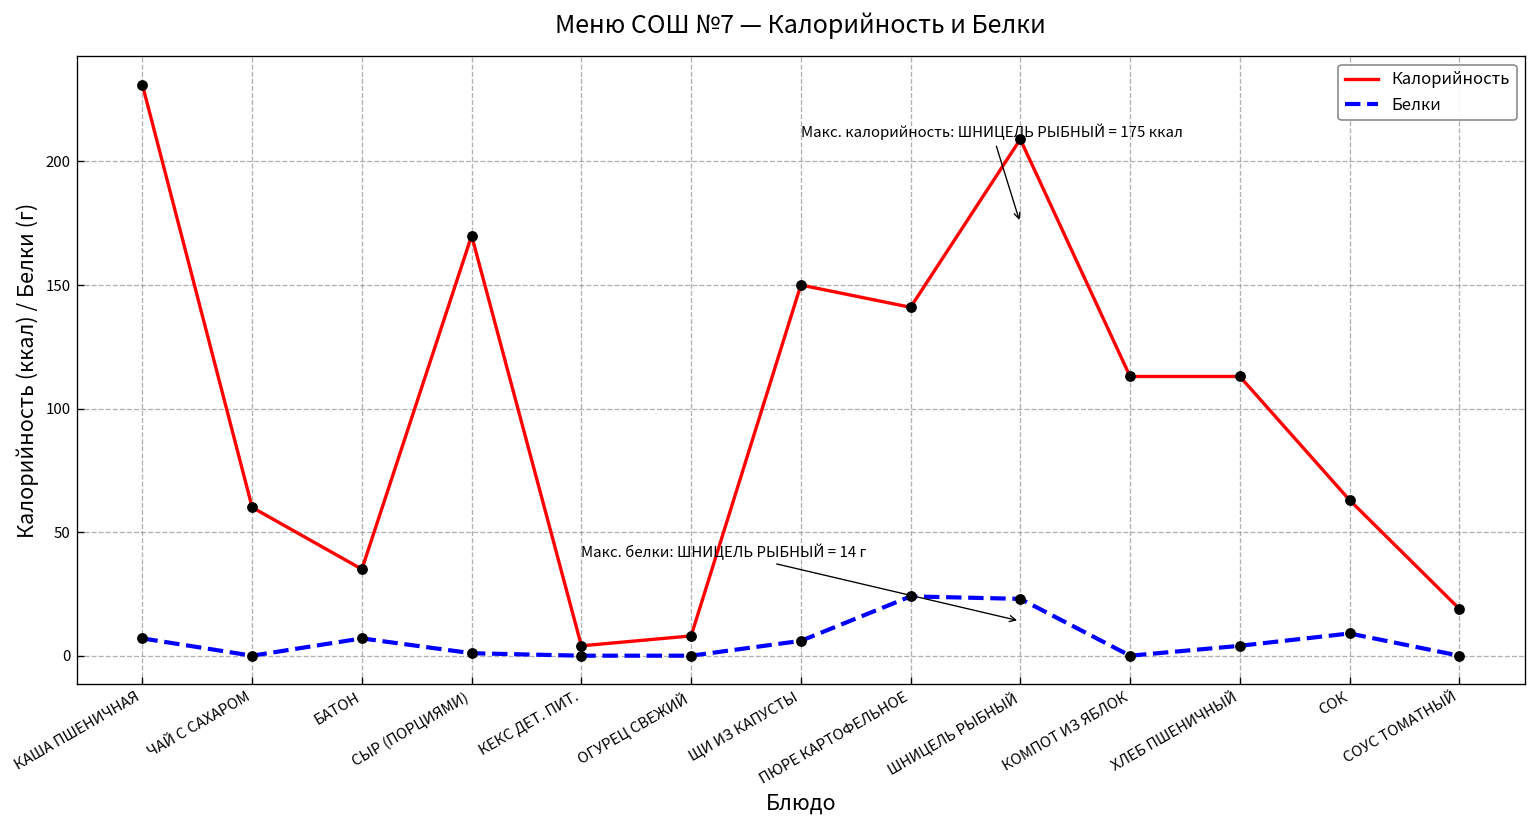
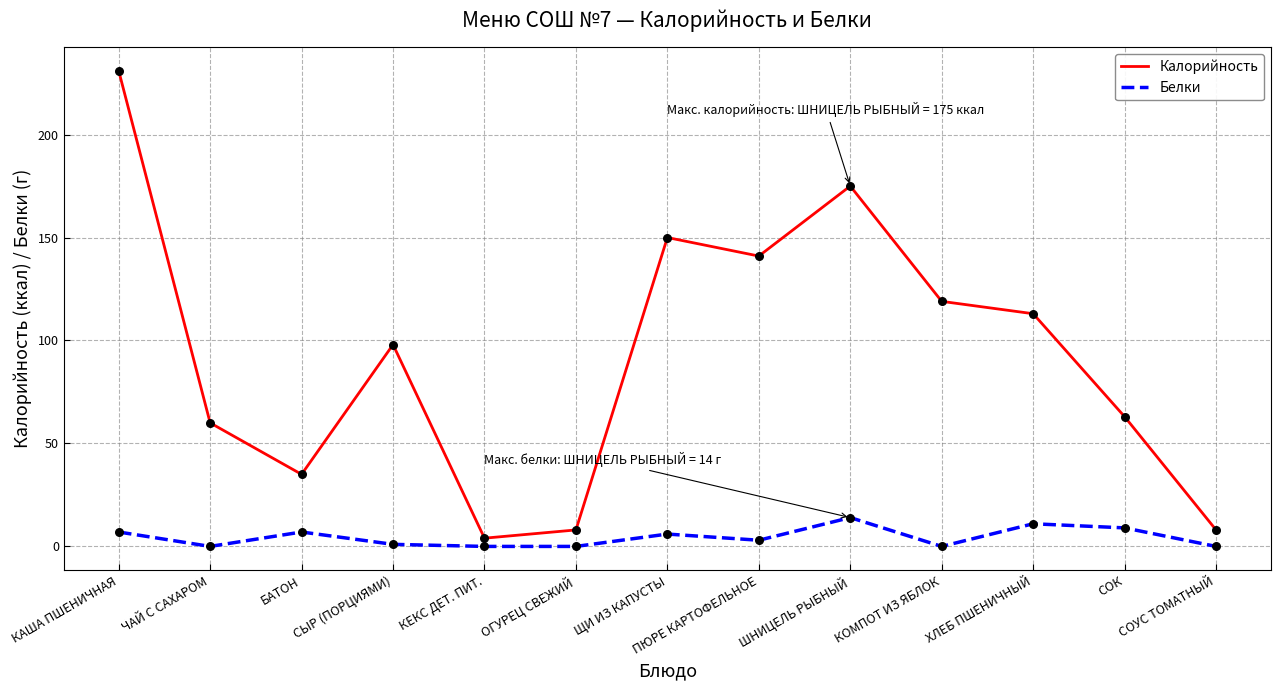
Калорийность, СЫР (ПОРЦИЯМИ): 170 -> 98
Белки, ПЮРЕ КАРТОФЕЛЬНОЕ: 24 -> 3
Калорийность, ШНИЦЕЛЬ РЫБНЫЙ: 209 -> 175
Белки, ШНИЦЕЛЬ РЫБНЫЙ: 23 -> 14
Калорийность, КОМПОТ ИЗ ЯБЛОК: 113 -> 119
Белки, ХЛЕБ ПШЕНИЧНЫЙ: 4 -> 11
Калорийность, СОУС ТОМАТНЫЙ: 19 -> 8
